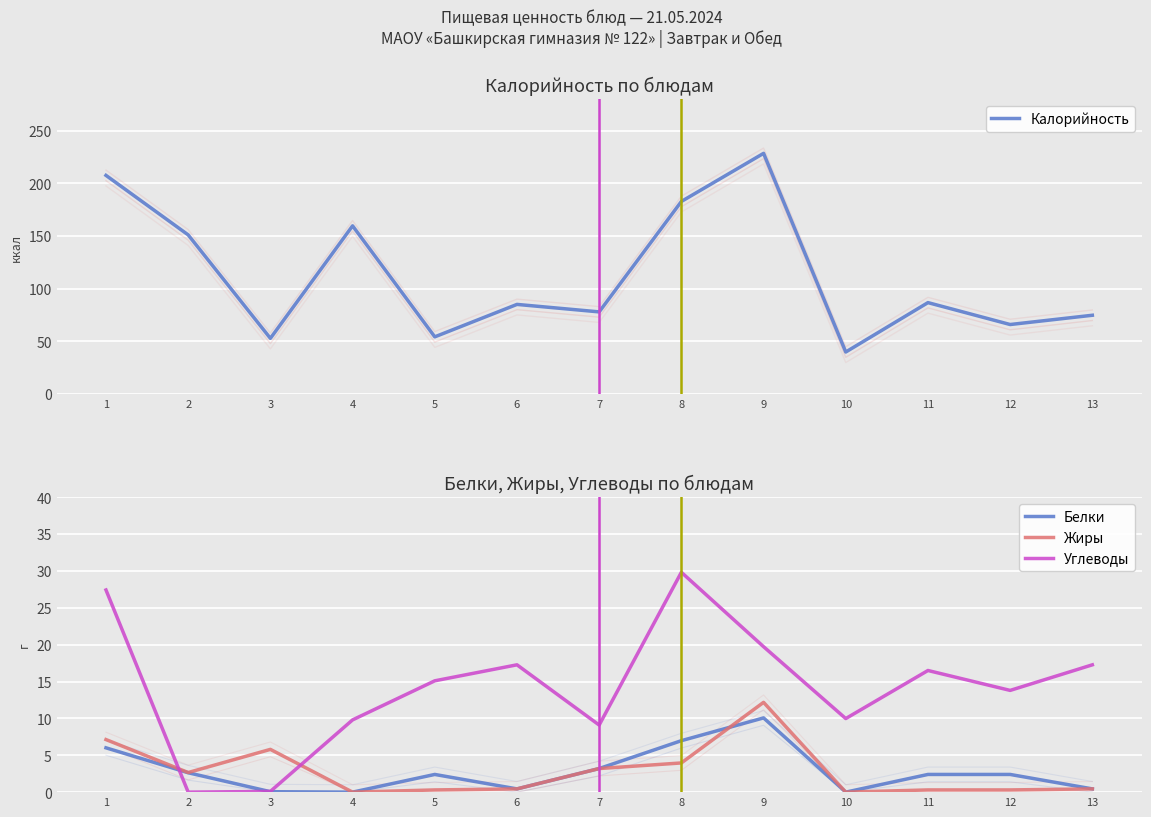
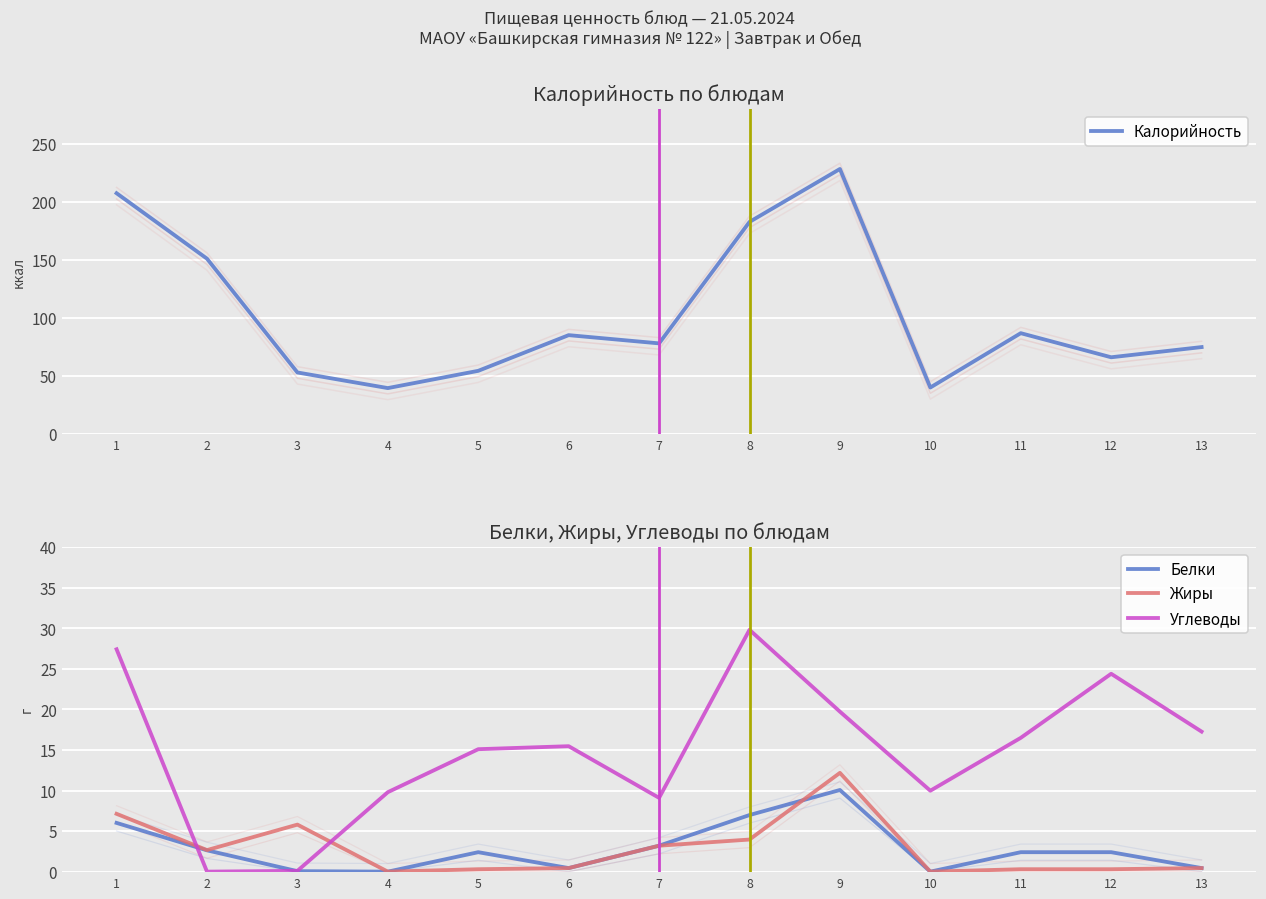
Калорийность по блюдам, Калорийность, 4: 160 -> 39
Белки, Жиры, Углеводы по блюдам, Углеводы, 6: 17 -> 15
Белки, Жиры, Углеводы по блюдам, Углеводы, 12: 14 -> 24
